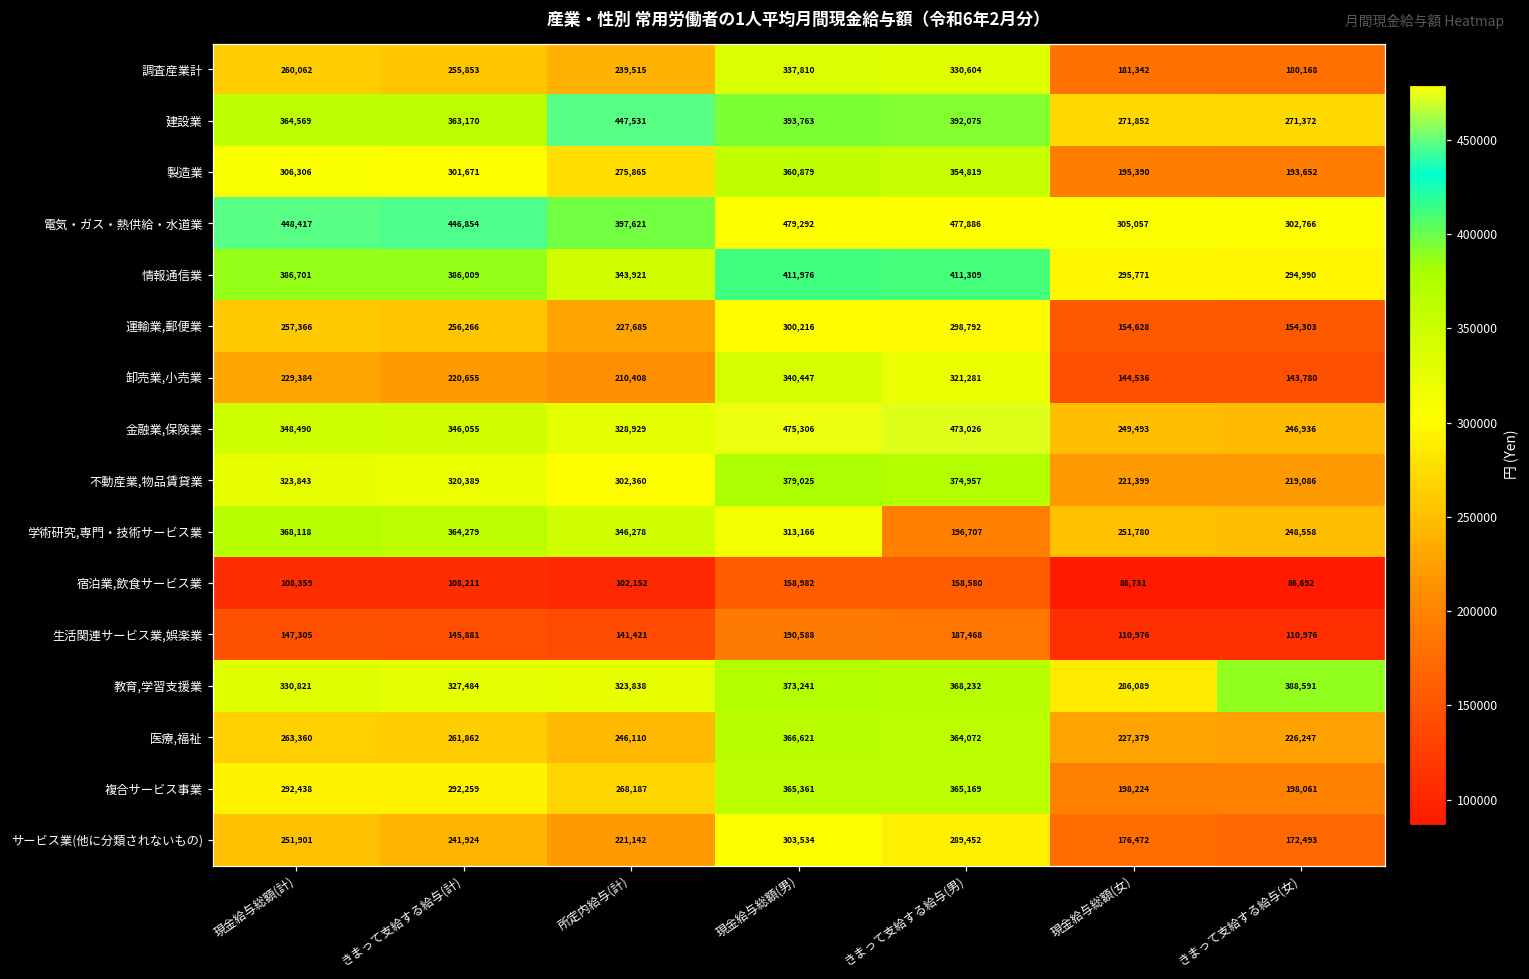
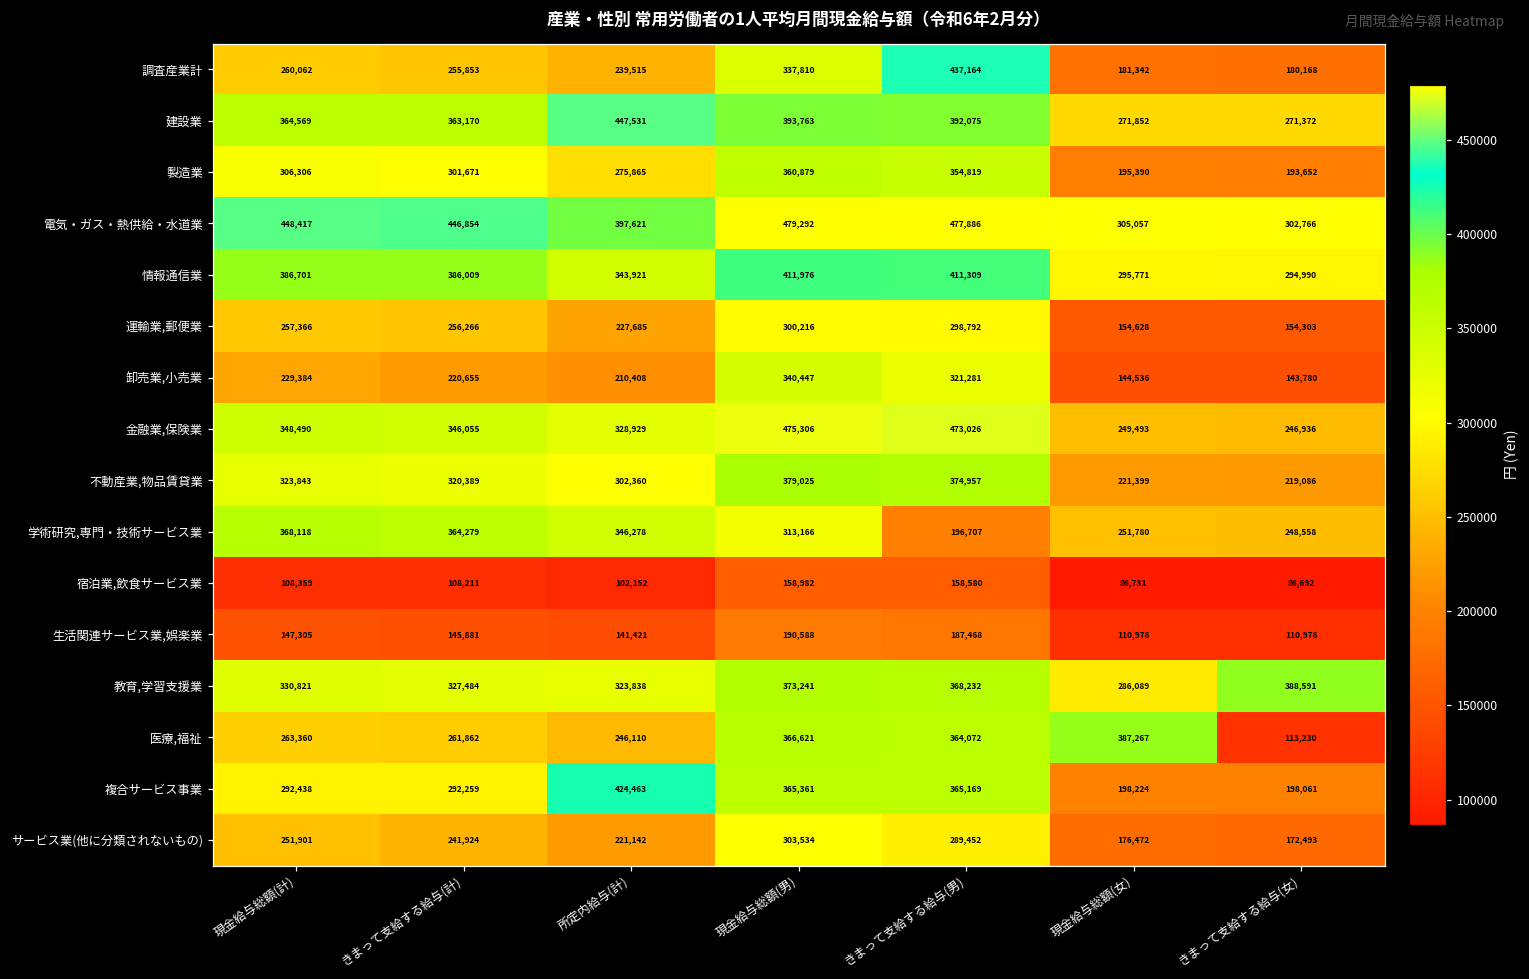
調査産業計, きまって支給する給与(男): 330,604 -> 437,164
医療,福祉, 現金給与総額(女): 227,379 -> 387,267
医療,福祉, きまって支給する給与(女): 226,247 -> 113,230
複合サービス事業, 所定内給与(計): 268,187 -> 424,463
